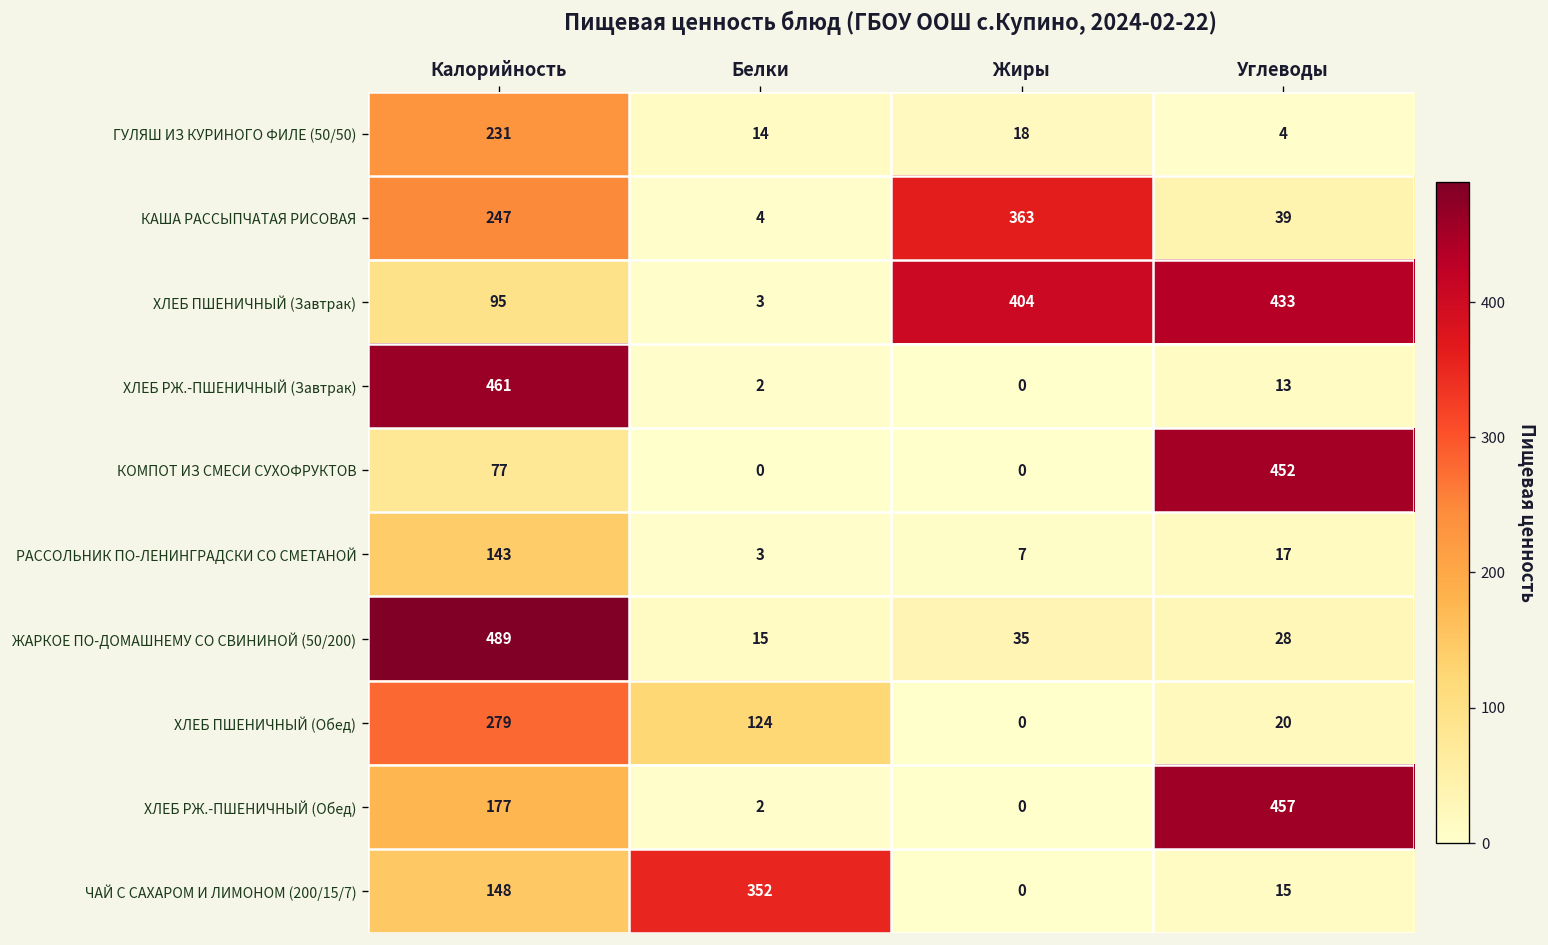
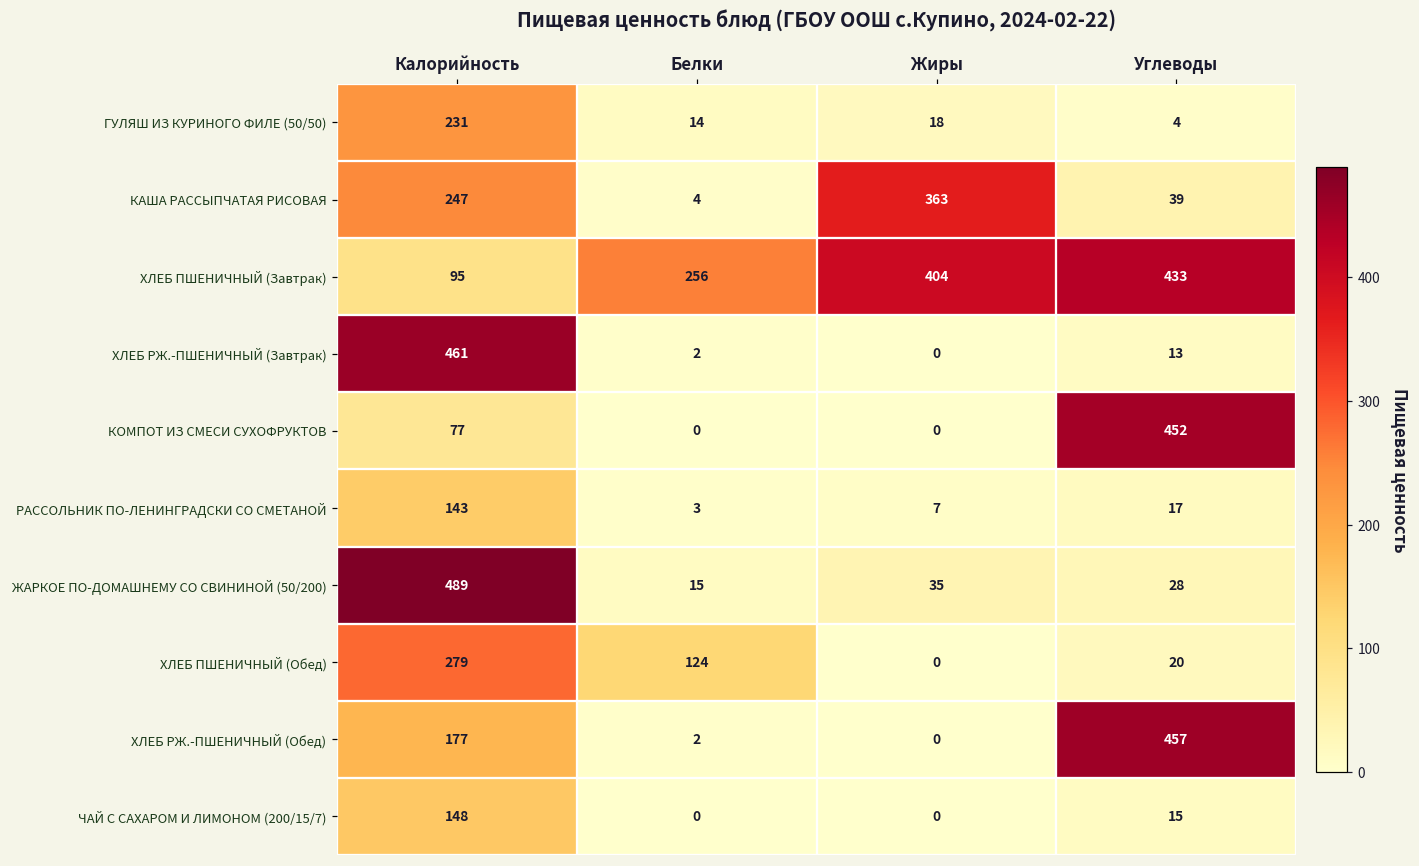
ХЛЕБ ПШЕНИЧНЫЙ (Завтрак), Белки: 3 -> 256
ЧАЙ С САХАРОМ И ЛИМОНОМ (200/15/7), Белки: 352 -> 0
